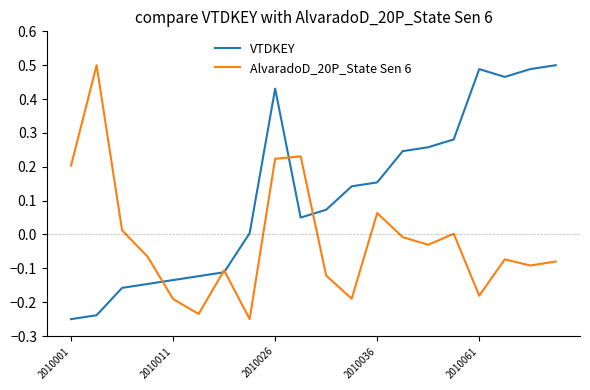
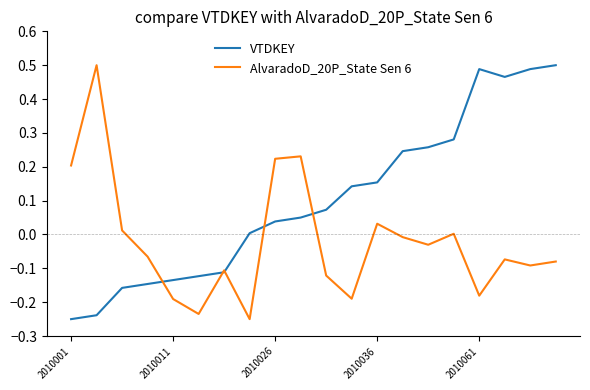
VTDKEY, 2010026: 0.43 -> 0.04
AlvaradoD_20P_State Sen 6, 2010036: 0.06 -> 0.03
